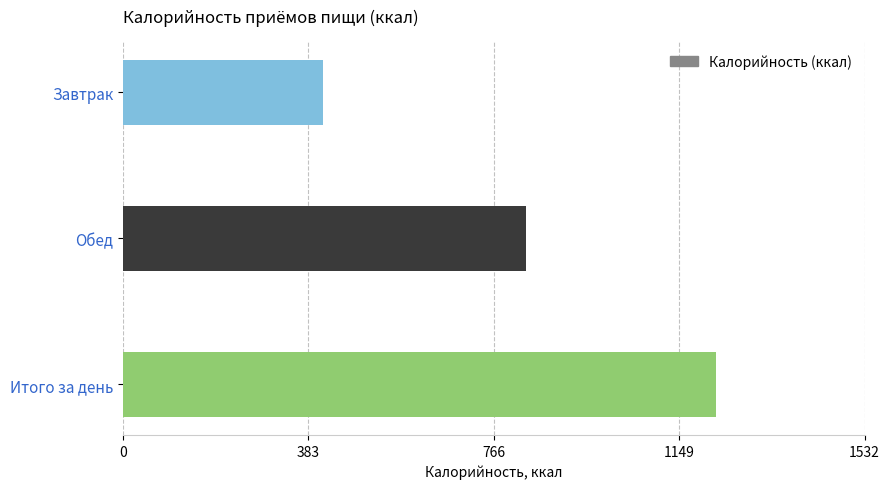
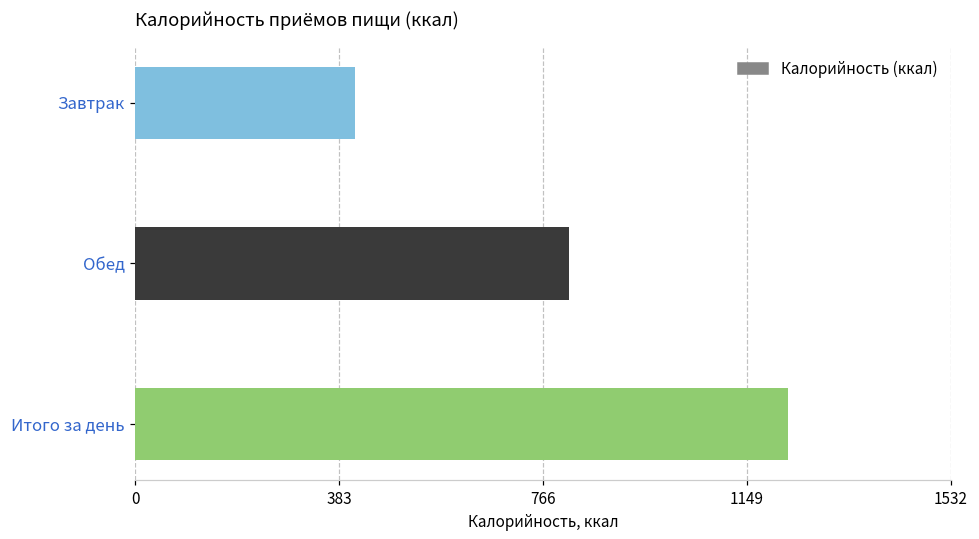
Обед: 830 -> 810
